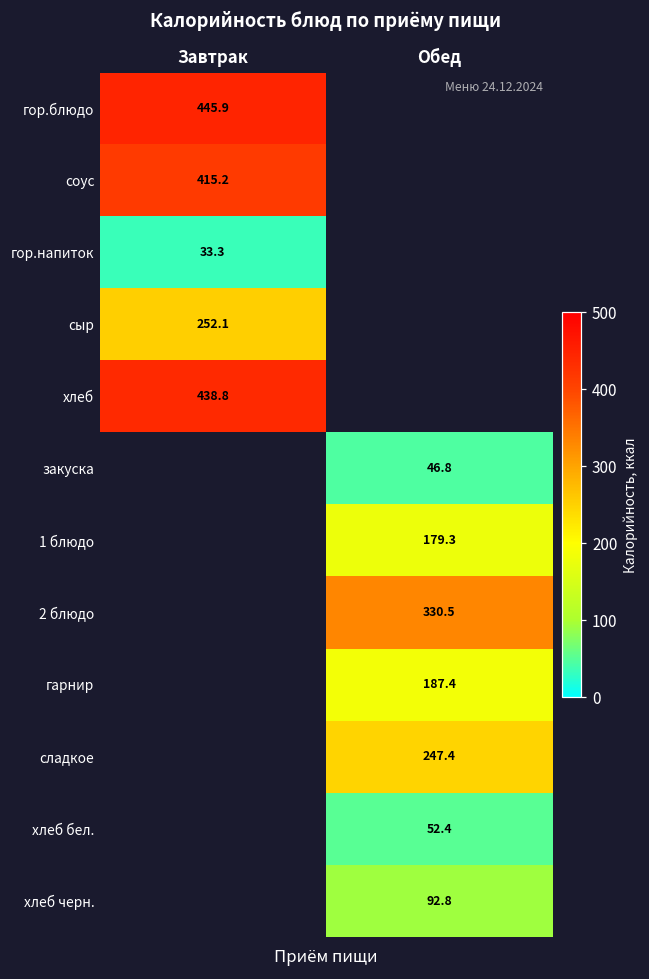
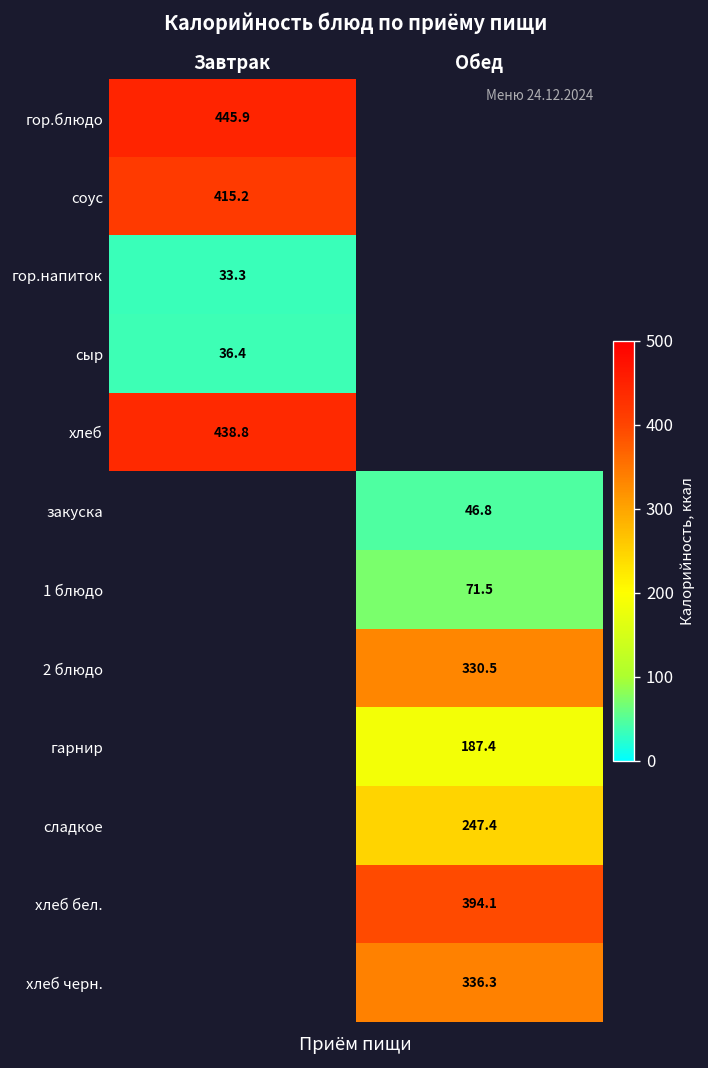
сыр, Завтрак: 252.1 -> 36.4
1 блюдо, Обед: 179.3 -> 71.5
хлеб бел., Обед: 52.4 -> 394.1
хлеб черн., Обед: 92.8 -> 336.3
